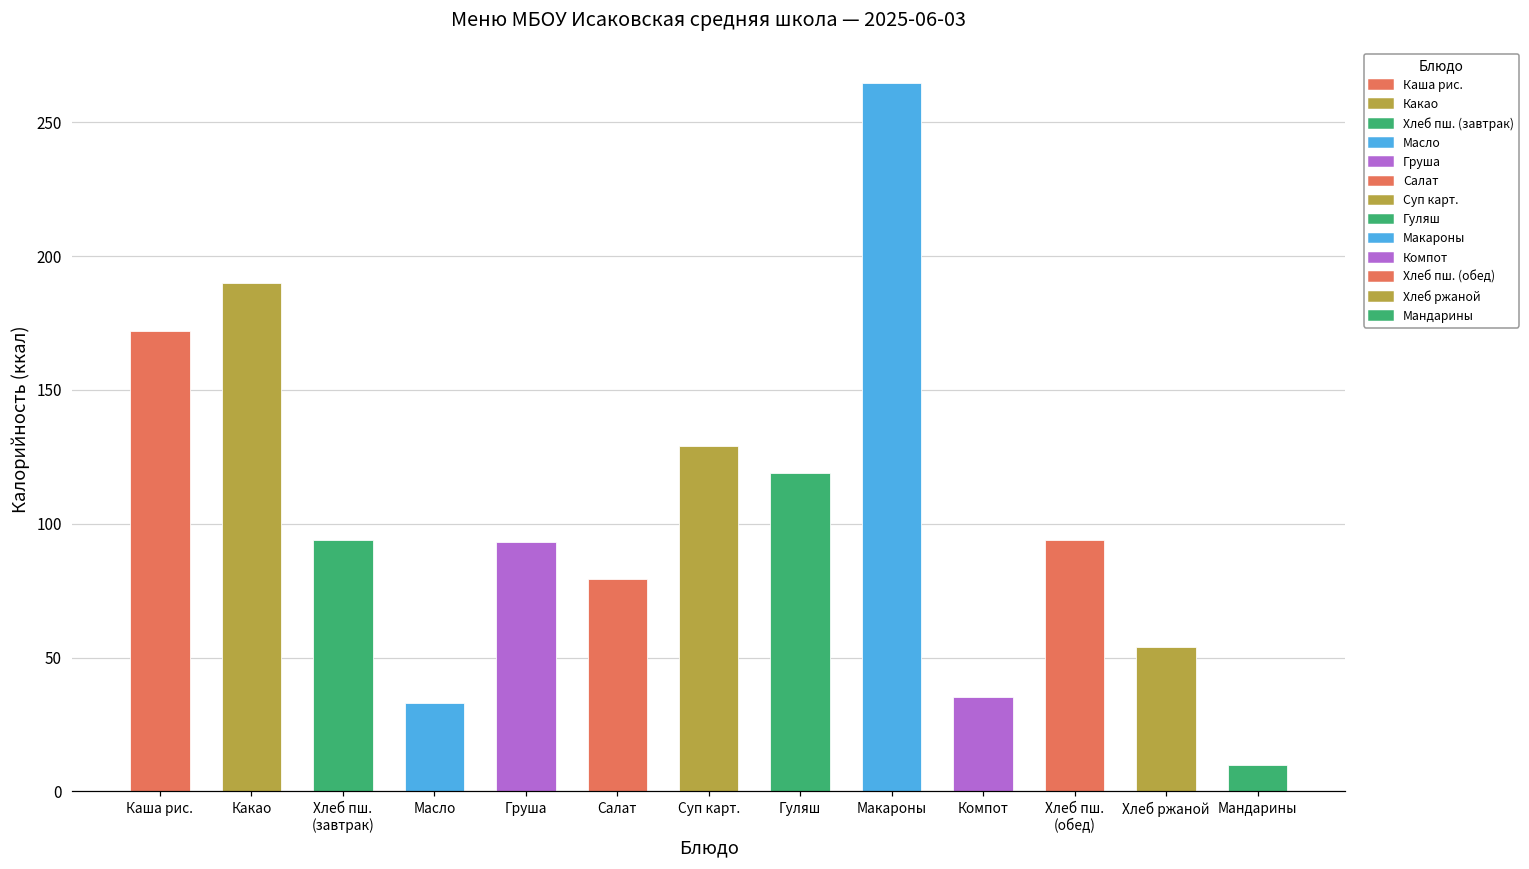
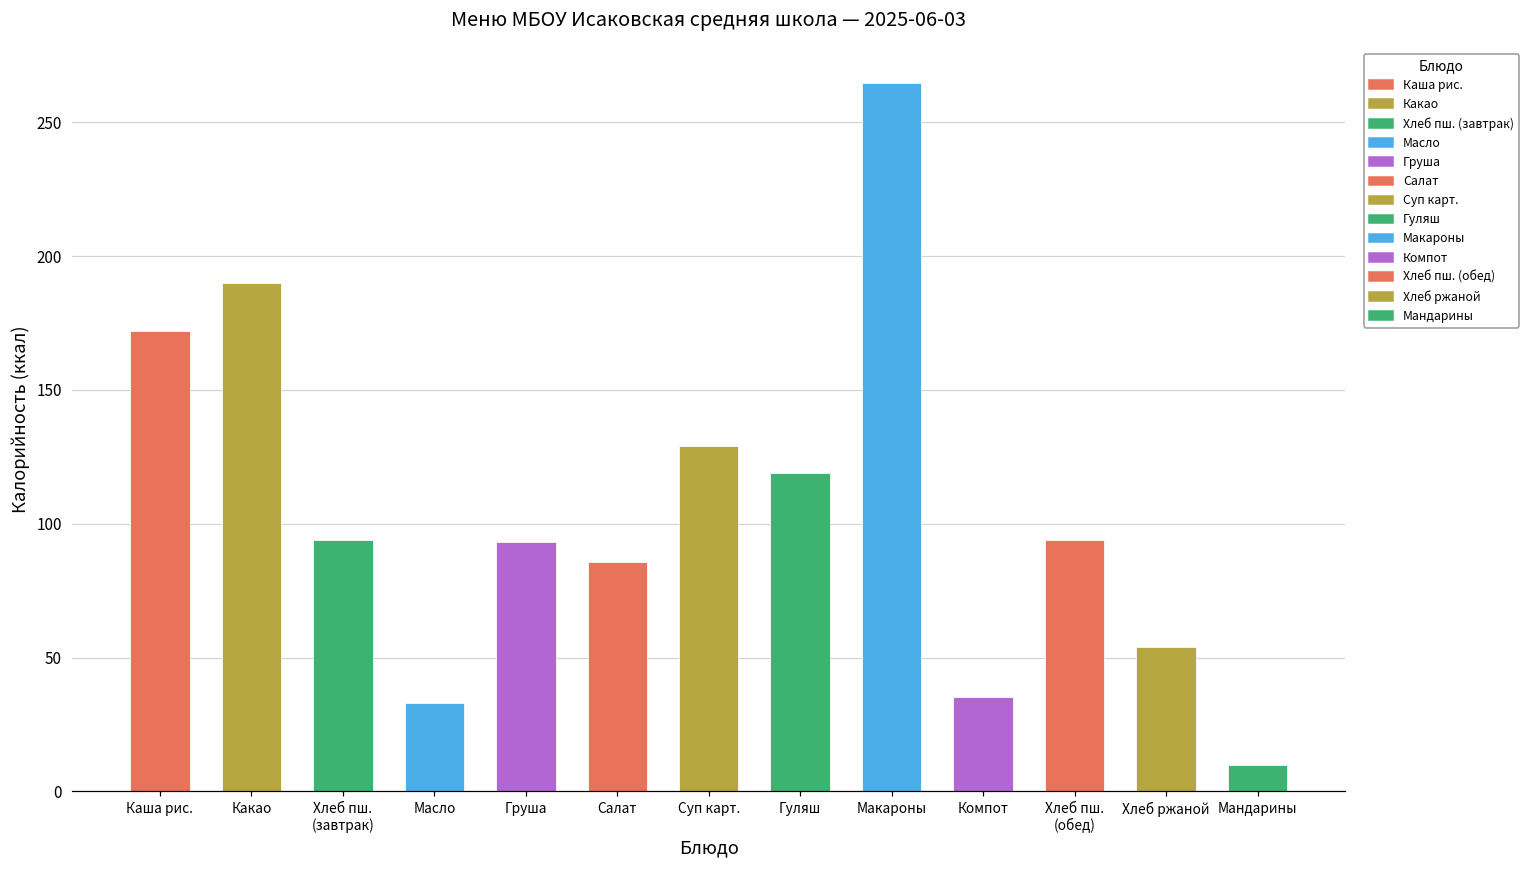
Салат: 79 -> 86
